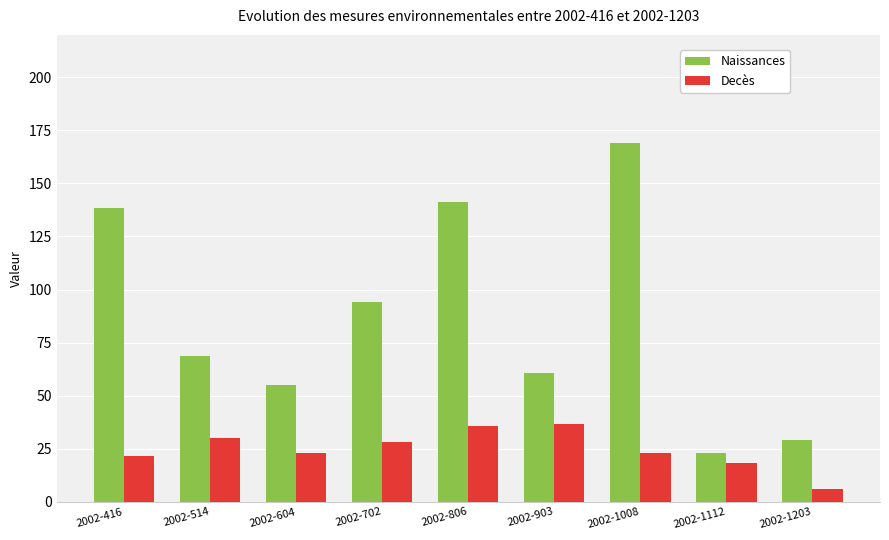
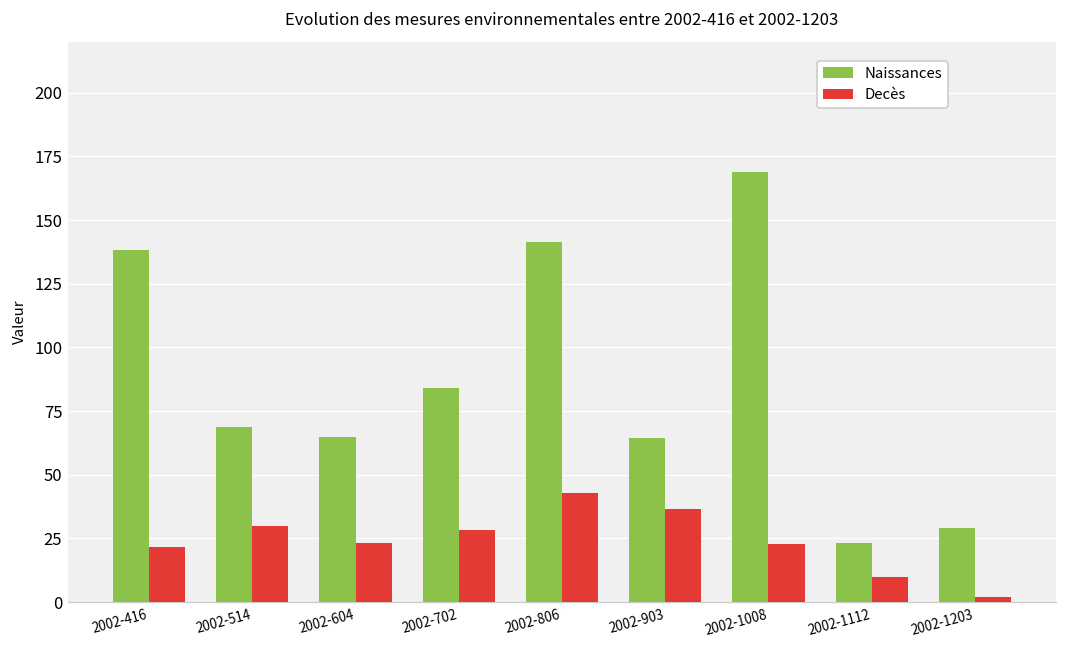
Naissances, 2002-604: 55 -> 65
Naissances, 2002-702: 94 -> 84
Decès, 2002-806: 36 -> 43
Naissances, 2002-903: 60 -> 64
Decès, 2002-1112: 18 -> 10
Decès, 2002-1203: 6 -> 2
